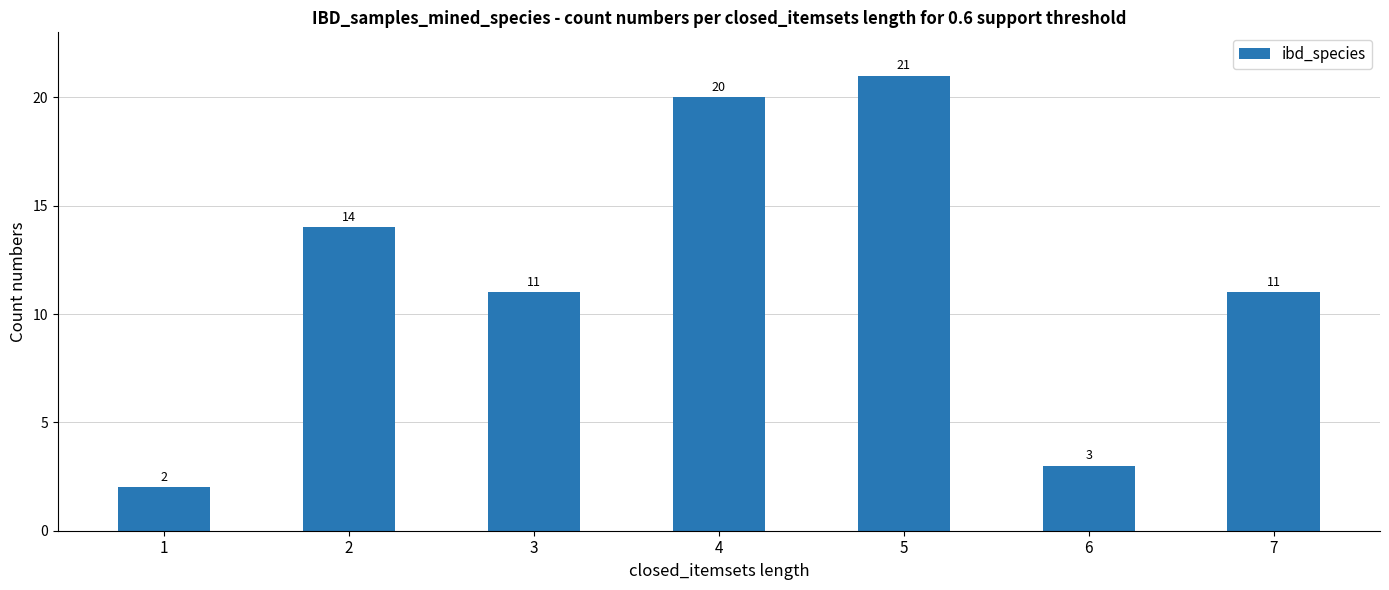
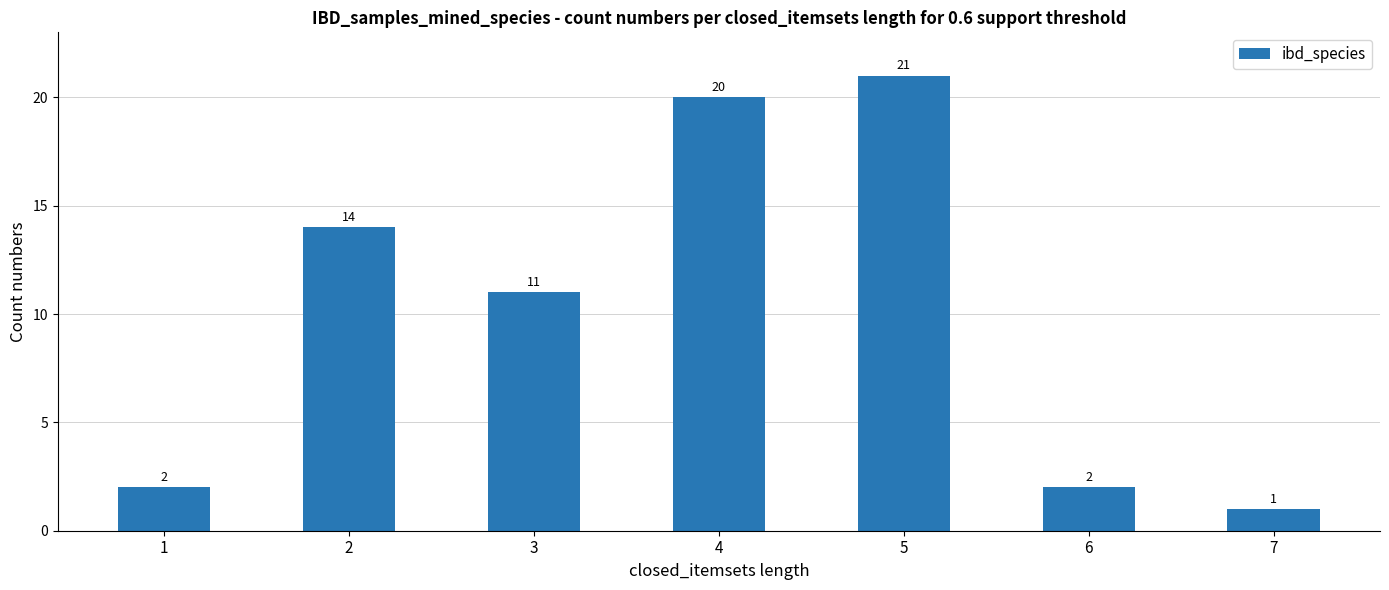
6: 3 -> 2
7: 11 -> 1
